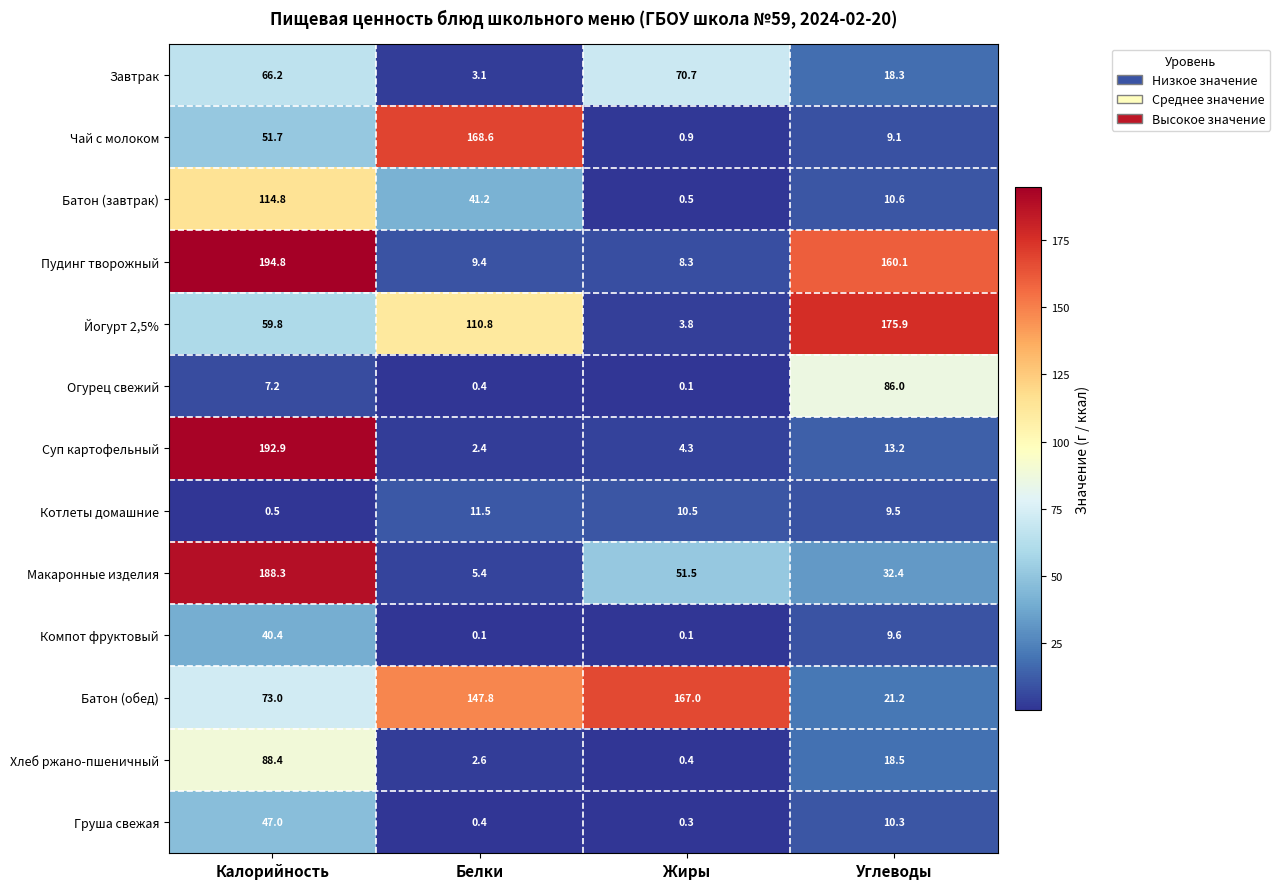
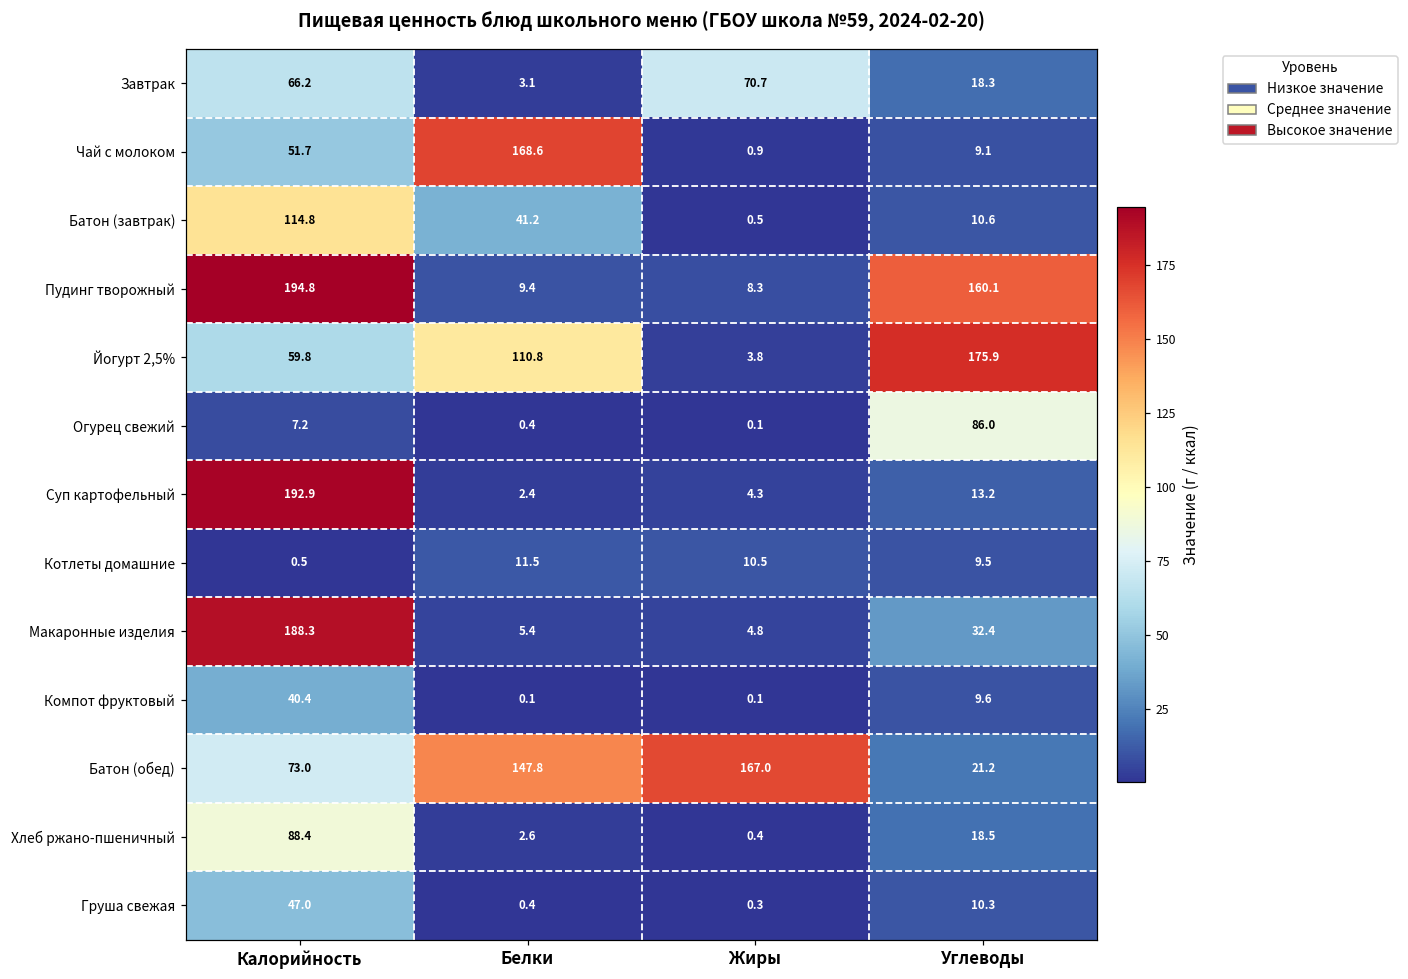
Макаронные изделия, Жиры: 51.5 -> 4.8
